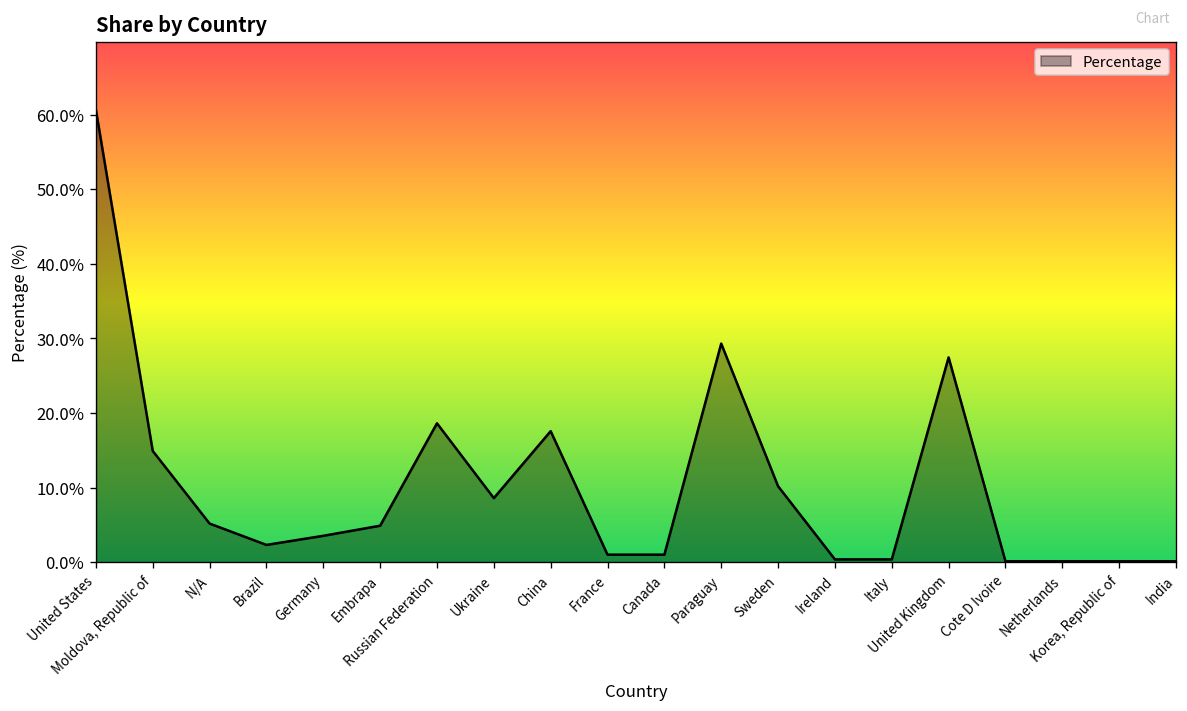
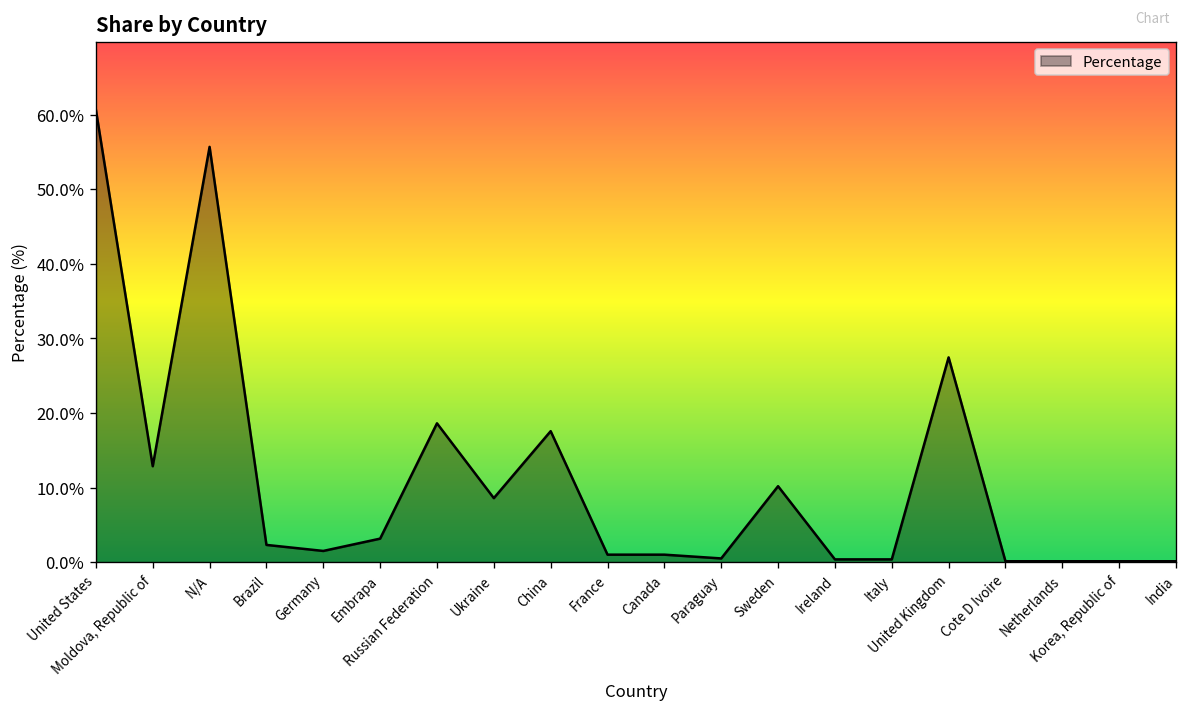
Moldova, Republic of: 15% -> 13%
N/A: 5% -> 56%
Germany: 4% -> 2%
Embrapa: 5% -> 3%
Paraguay: 29% -> 1%
